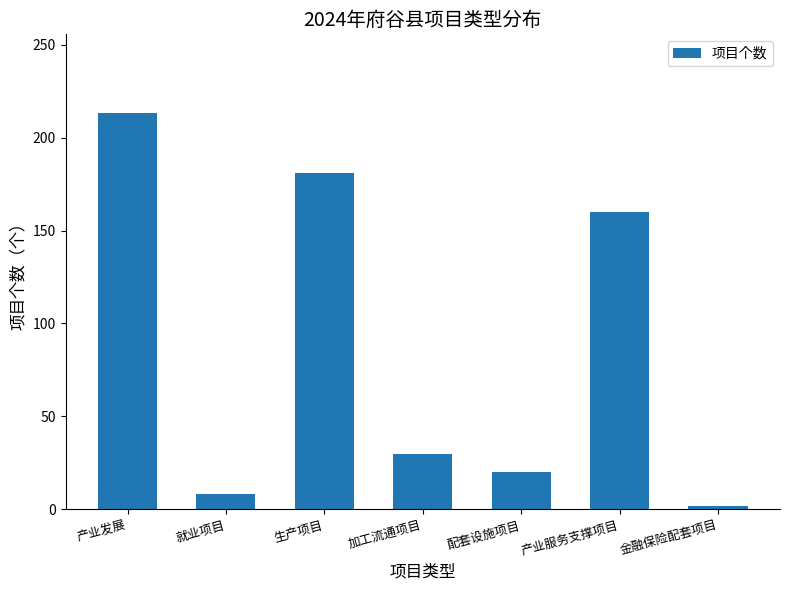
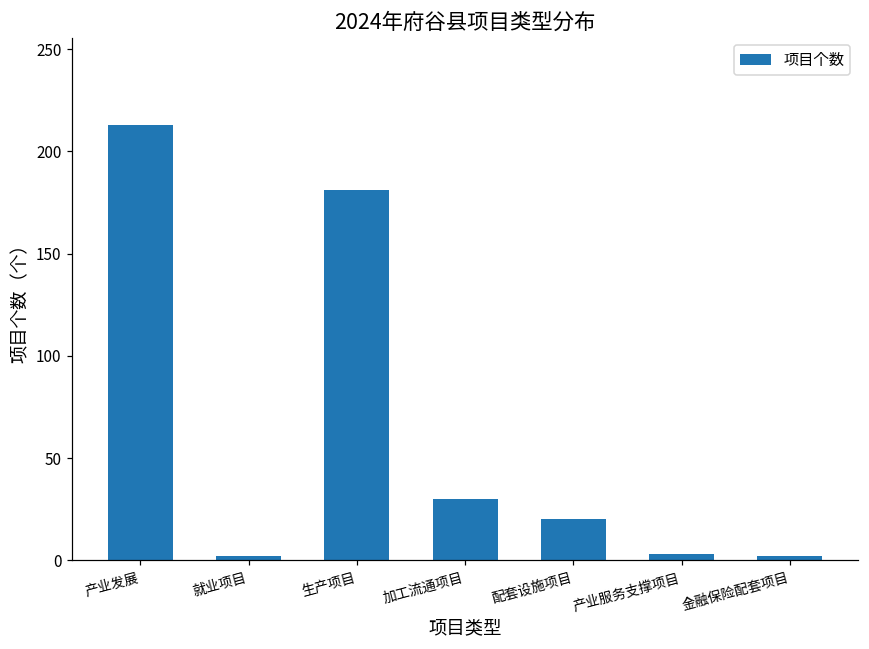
就业项目: 8 -> 2
产业服务支撑项目: 160 -> 3
